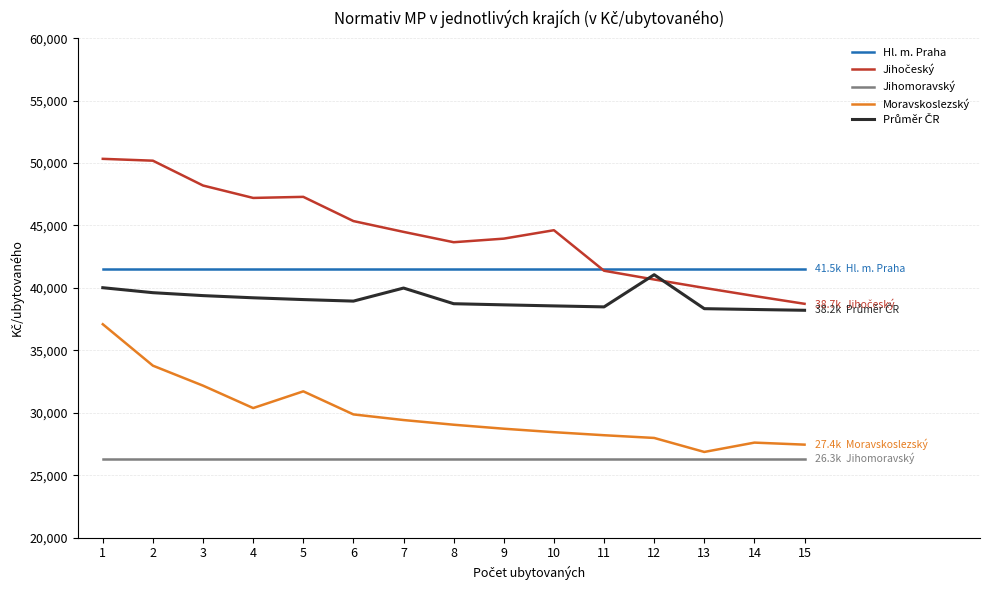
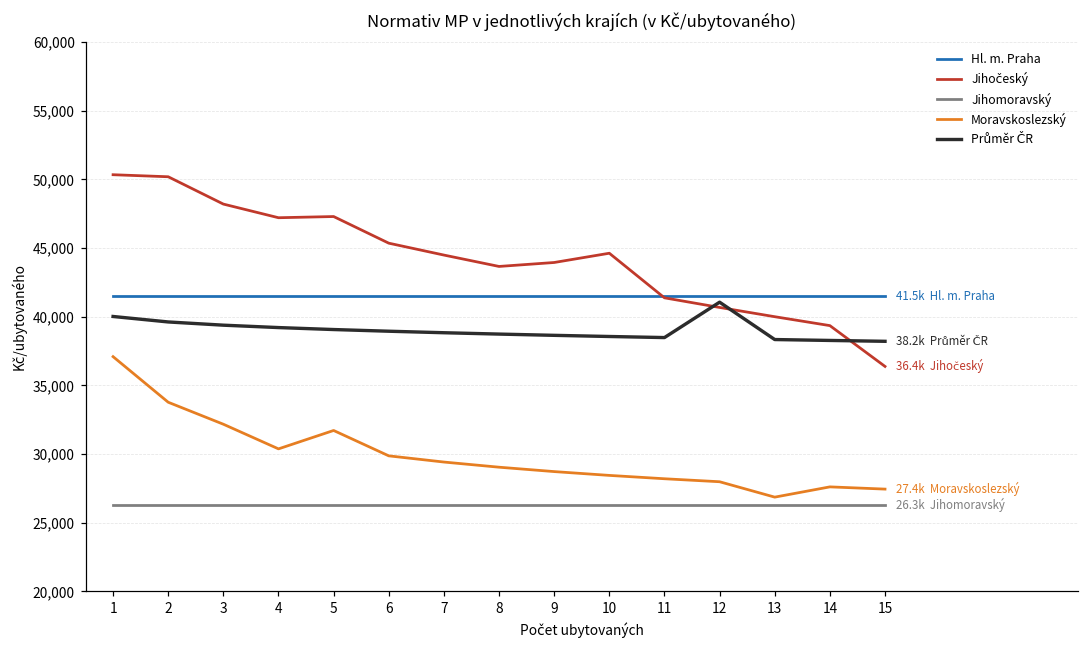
Průměr ČR, 7: 40,000 -> 38,800
Jihočeský, 15: 38.7k -> 36.4k
